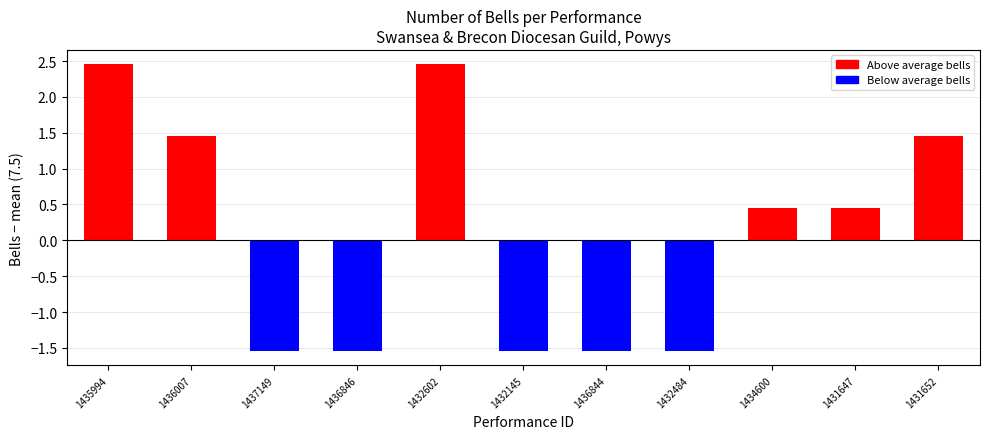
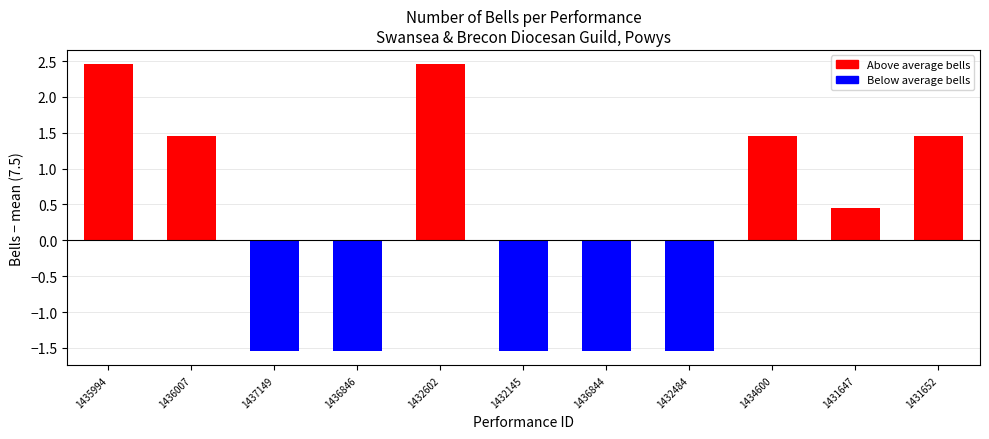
1434600: 0.5 -> 1.5
